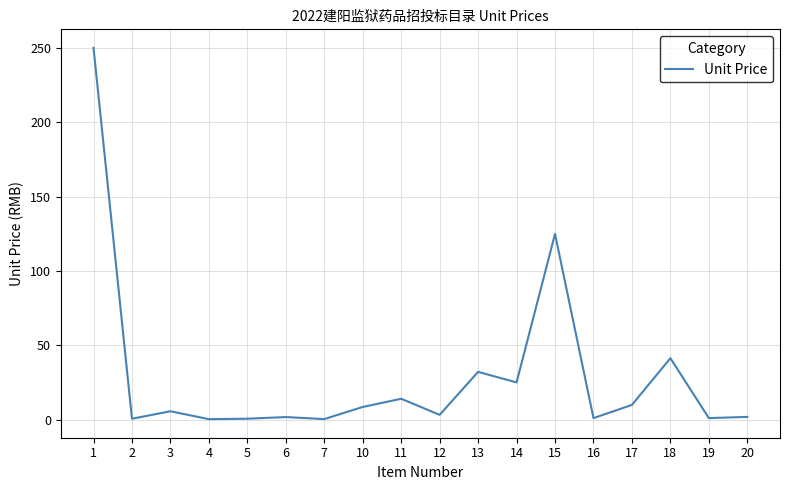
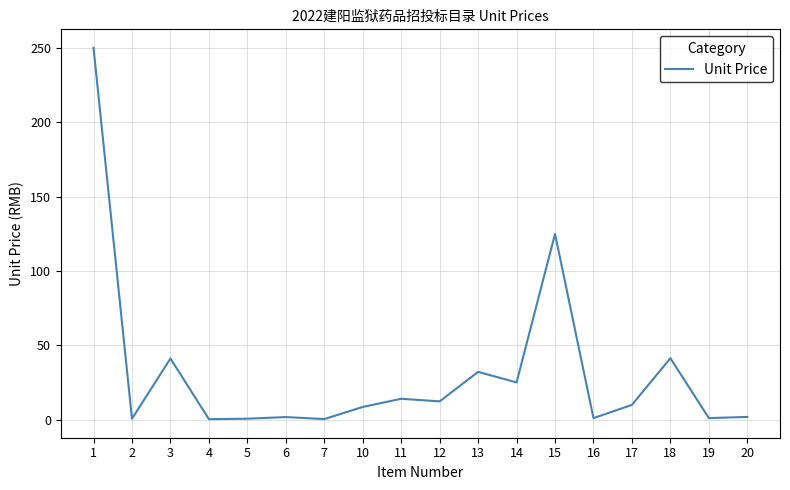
3: 6 -> 41
12: 3 -> 12
